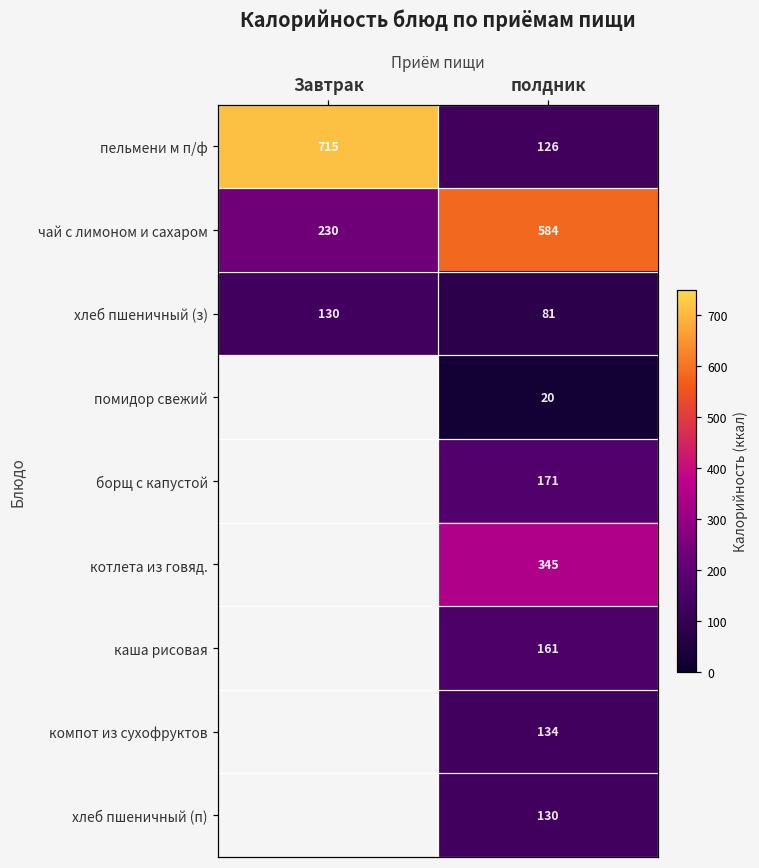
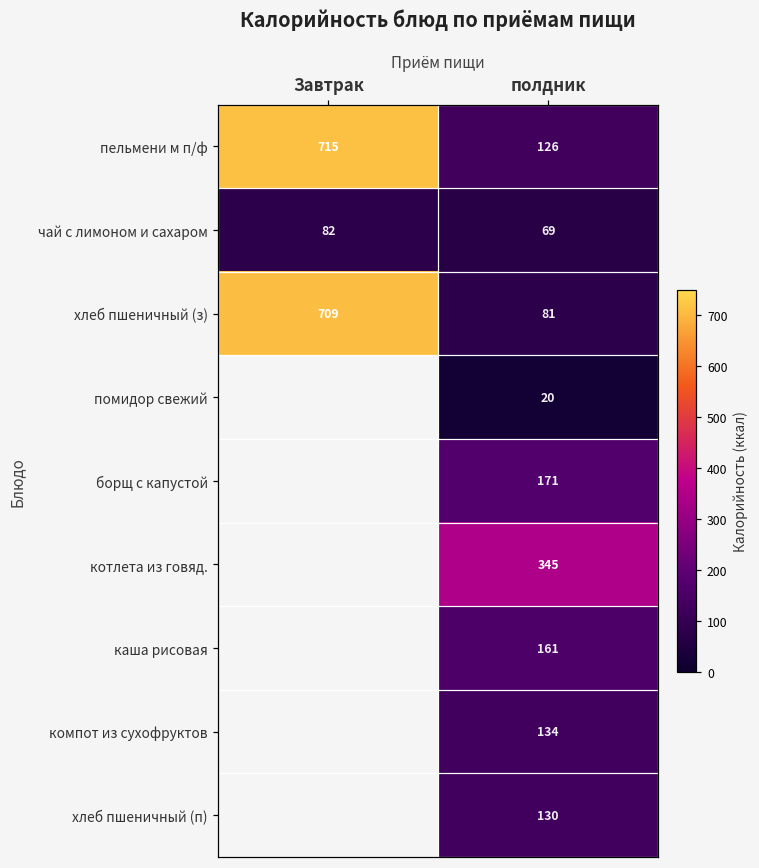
чай с лимоном и сахаром, Завтрак: 230 -> 82
чай с лимоном и сахаром, полдник: 584 -> 69
хлеб пшеничный (з), Завтрак: 130 -> 709
